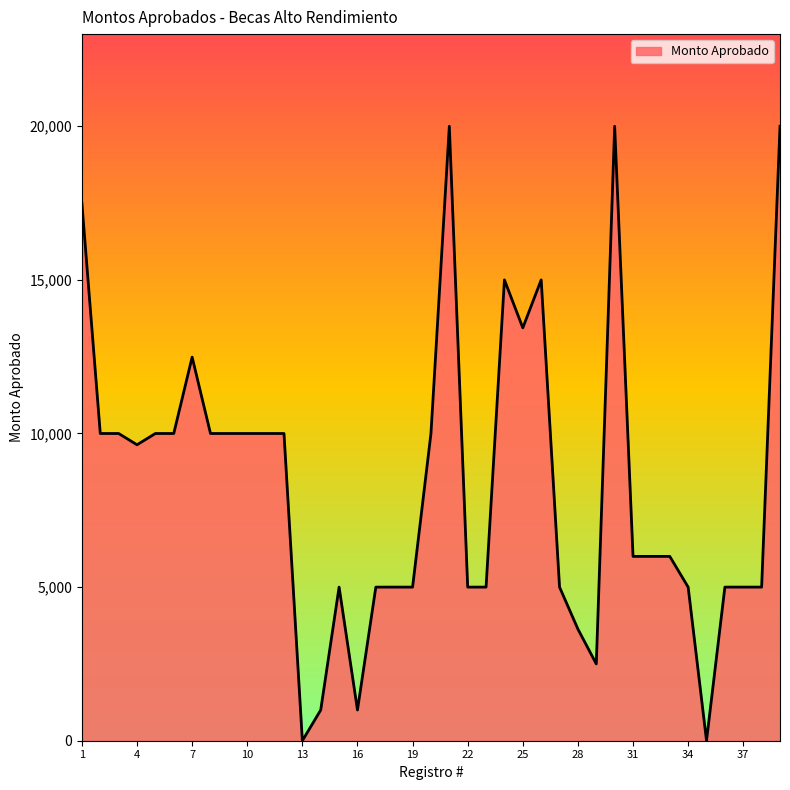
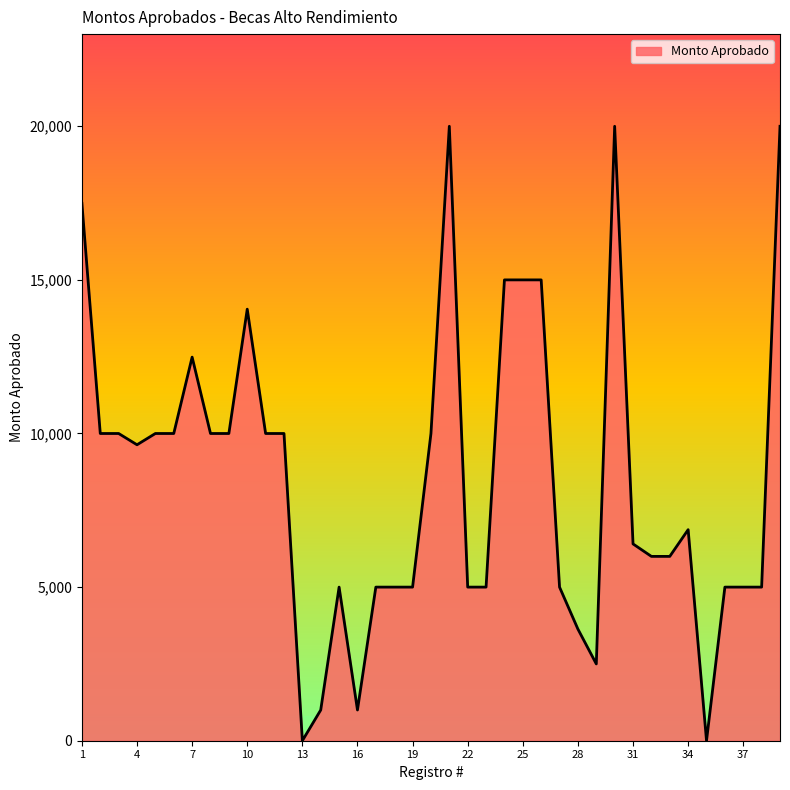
10: 10,000 -> 14,000
25: 13,400 -> 15,000
31: 6,000 -> 6,400
34: 5,000 -> 6,900
